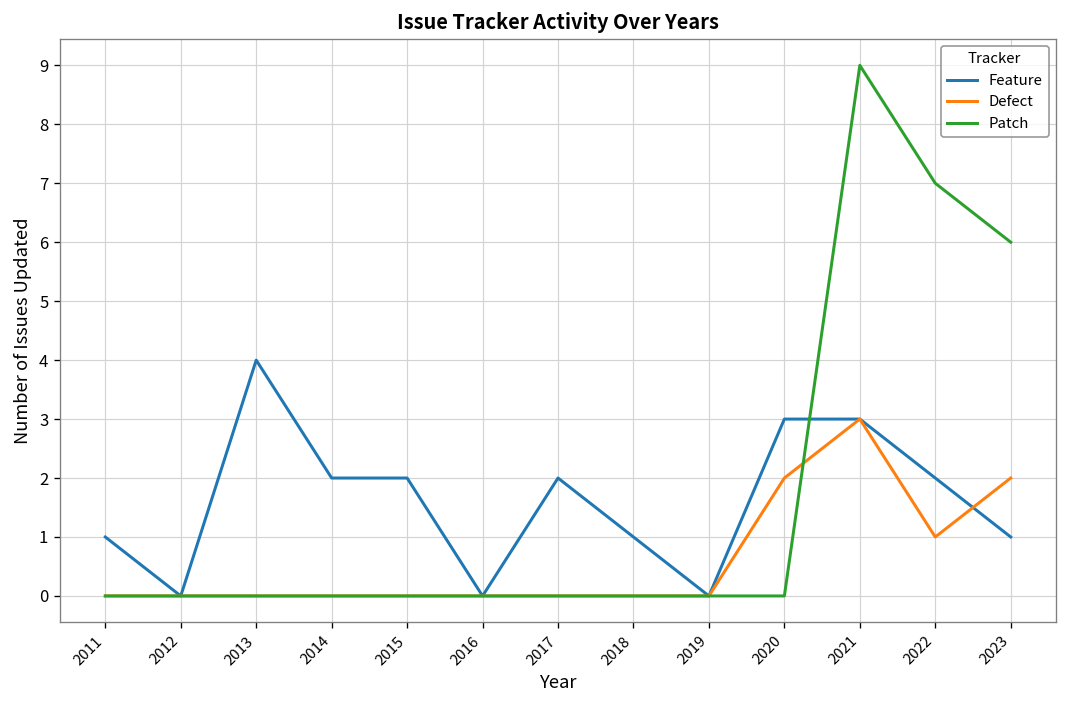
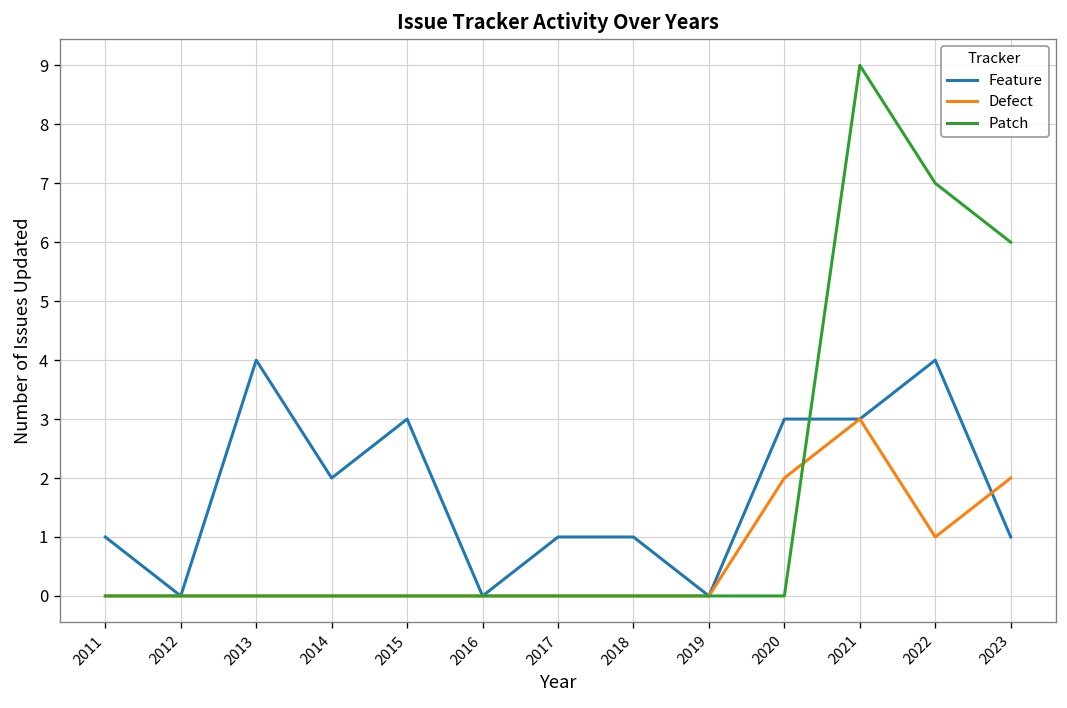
Feature, 2015: 2 -> 3
Feature, 2017: 2 -> 1
Feature, 2022: 2 -> 4
